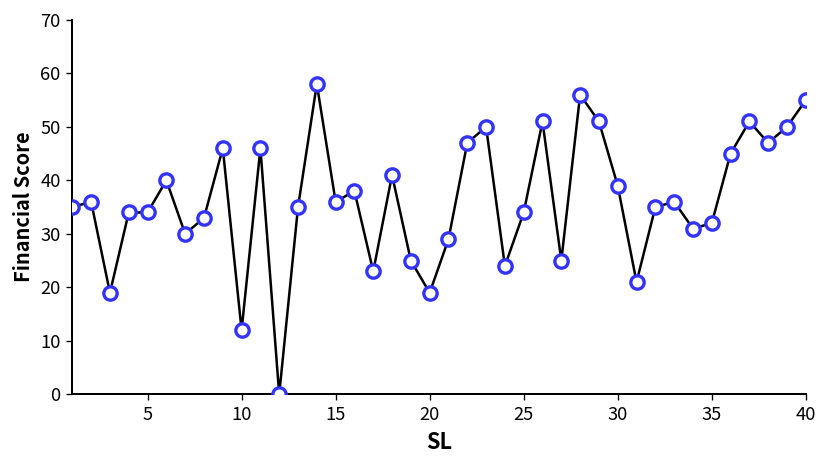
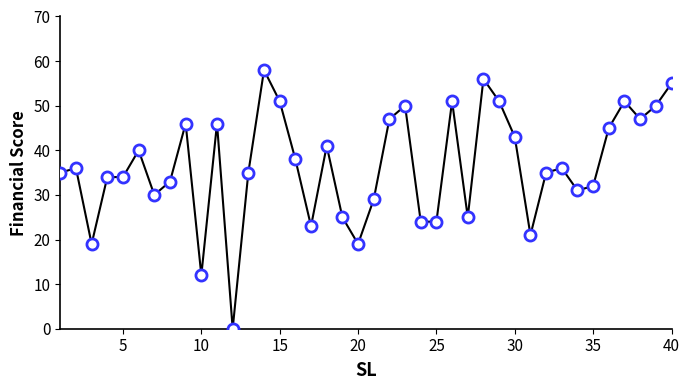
15: 36 -> 51
25: 34 -> 24
30: 39 -> 43
